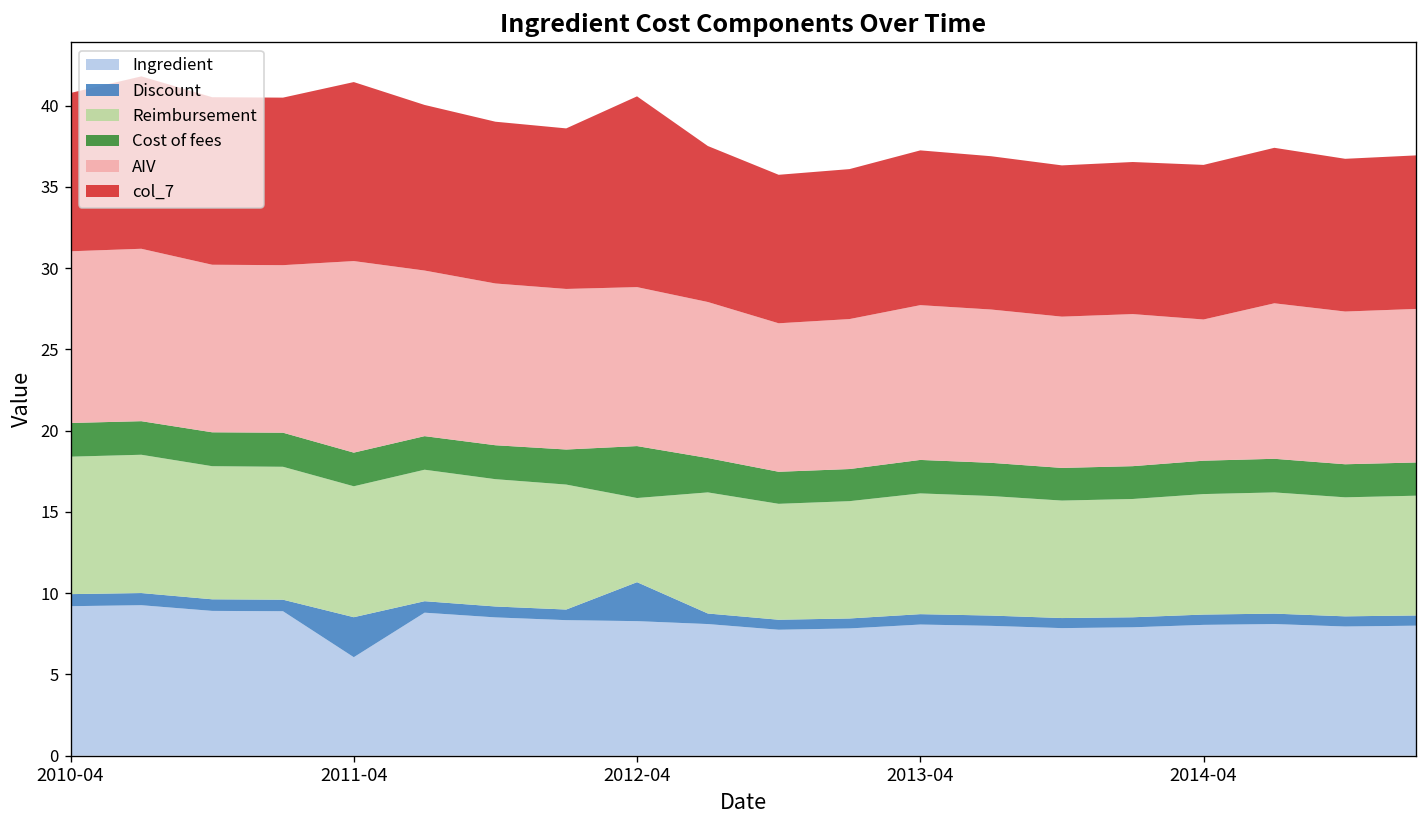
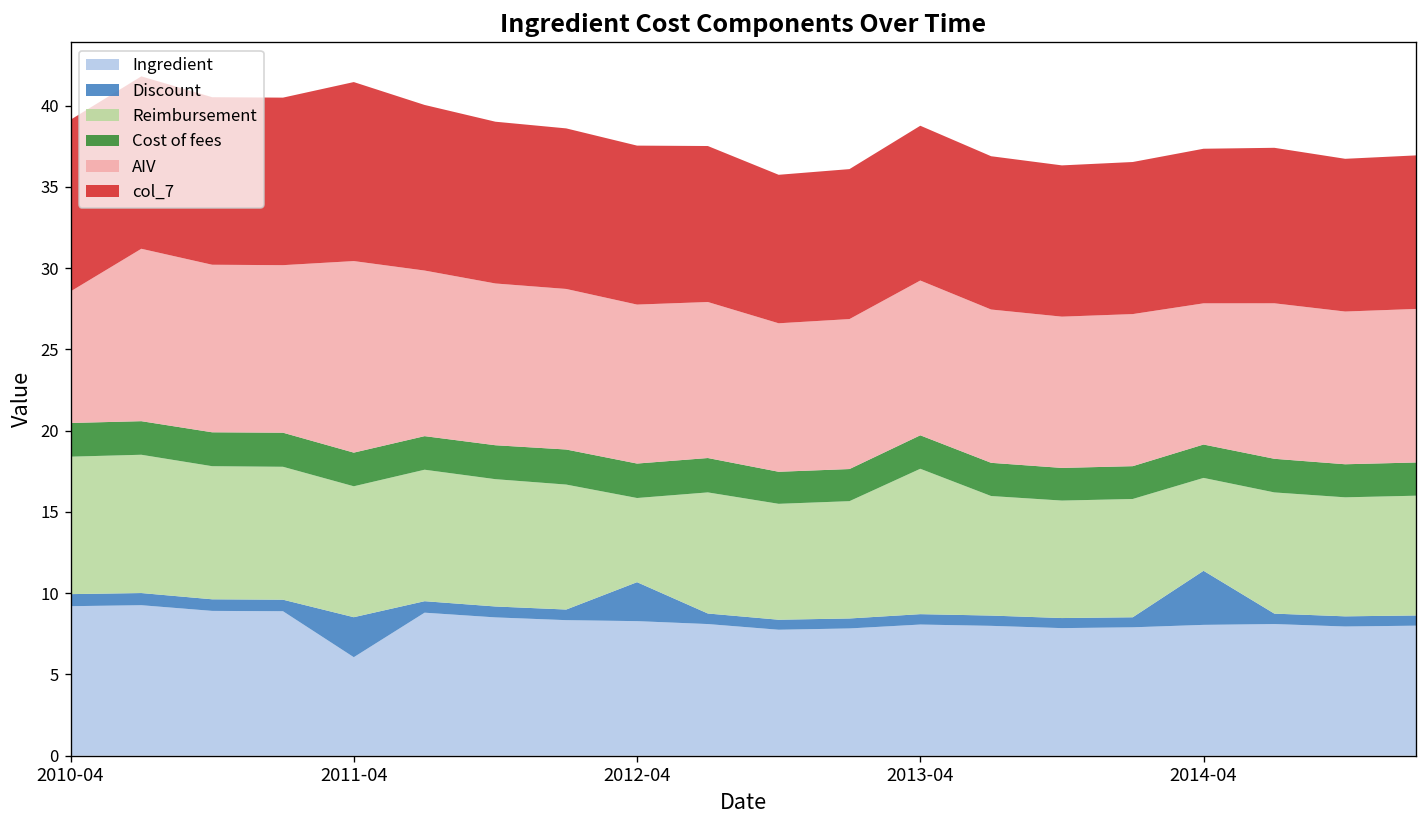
AIV, 2010-04: 10.6 -> 8.1
col_7, 2010-04: 9.7 -> 10.6
Cost of fees, 2012-04: 3.2 -> 2.1
col_7, 2012-04: 11.7 -> 9.8
Reimbursement, 2013-04: 7.4 -> 8.9
Discount, 2014-04: 0.6 -> 3.3
Reimbursement, 2014-04: 7.4 -> 5.7
